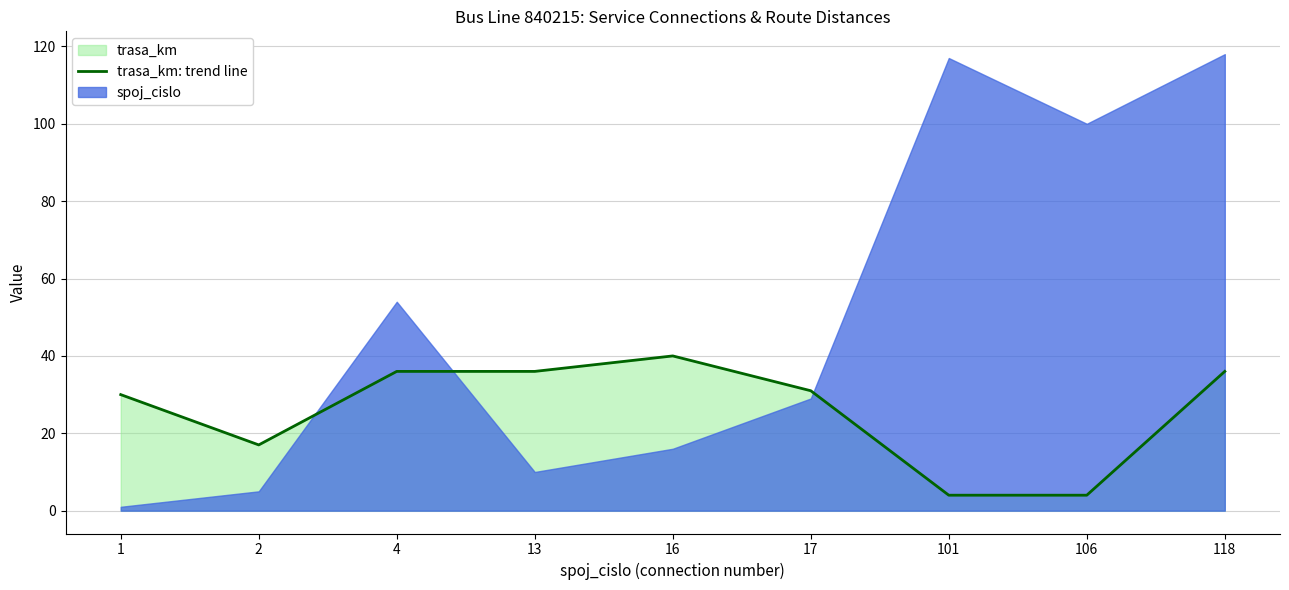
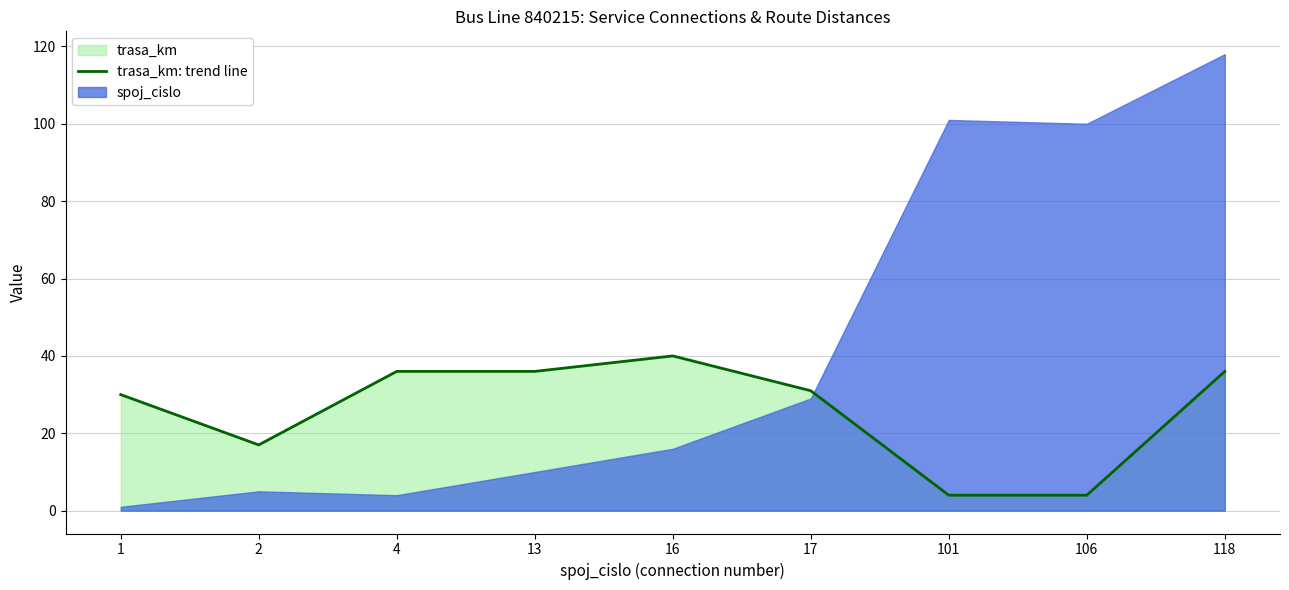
spoj_cislo, 4: 54 -> 4
spoj_cislo, 101: 117 -> 101
